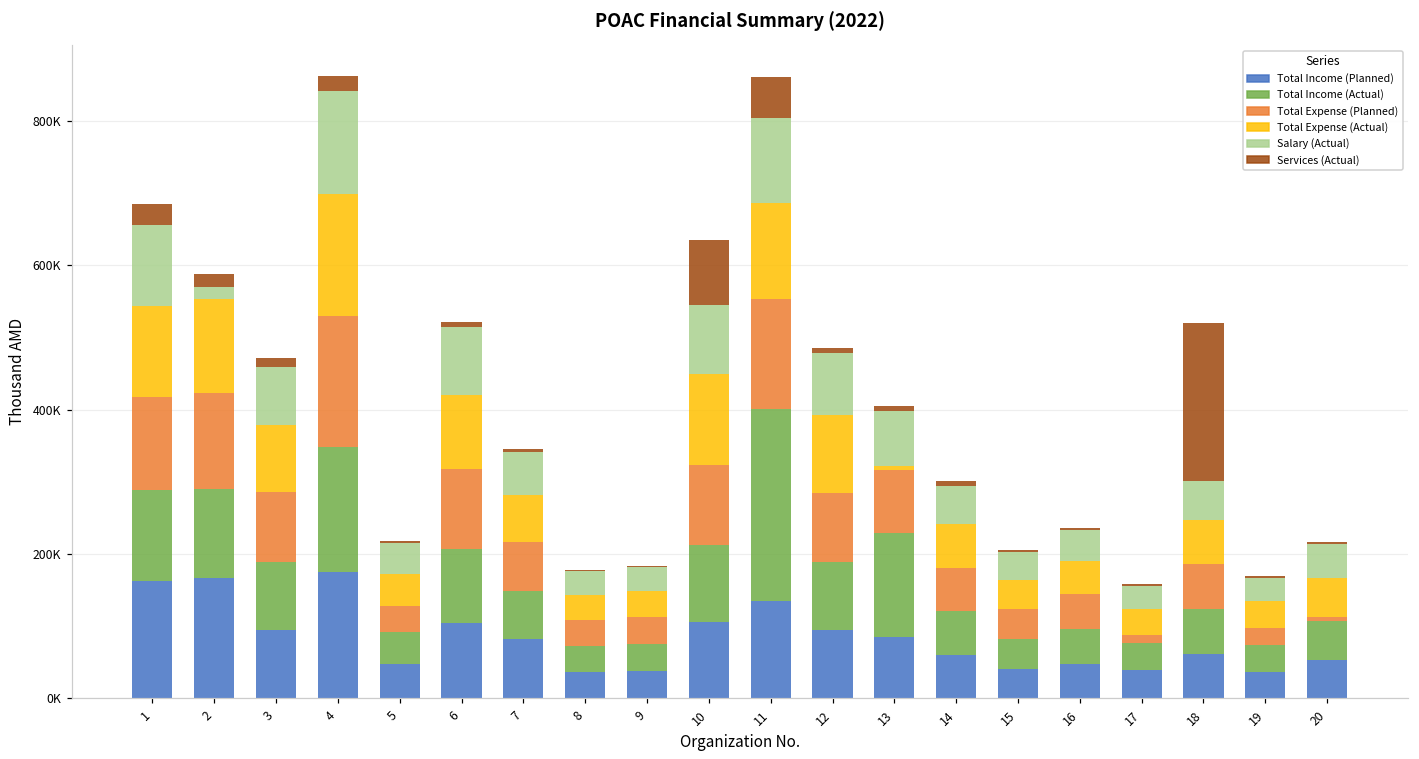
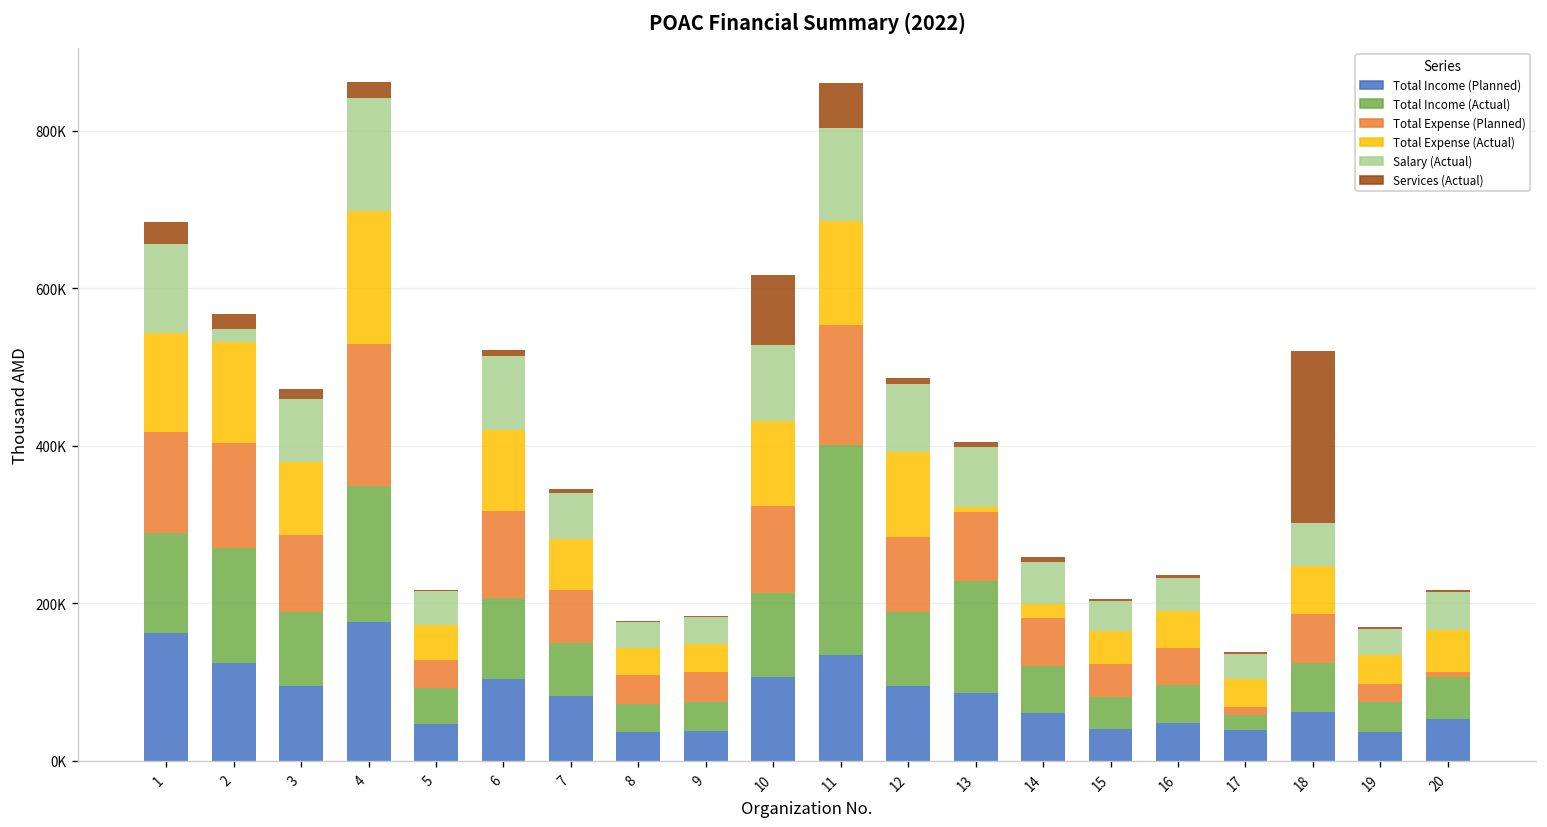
Total Income (Planned), 2: 170000 -> 120000
Total Income (Actual), 2: 120000 -> 150000
Total Expense (Actual), 10: 130000 -> 110000
Total Expense (Actual), 14: 60000 -> 20000
Total Income (Actual), 17: 40000 -> 20000
